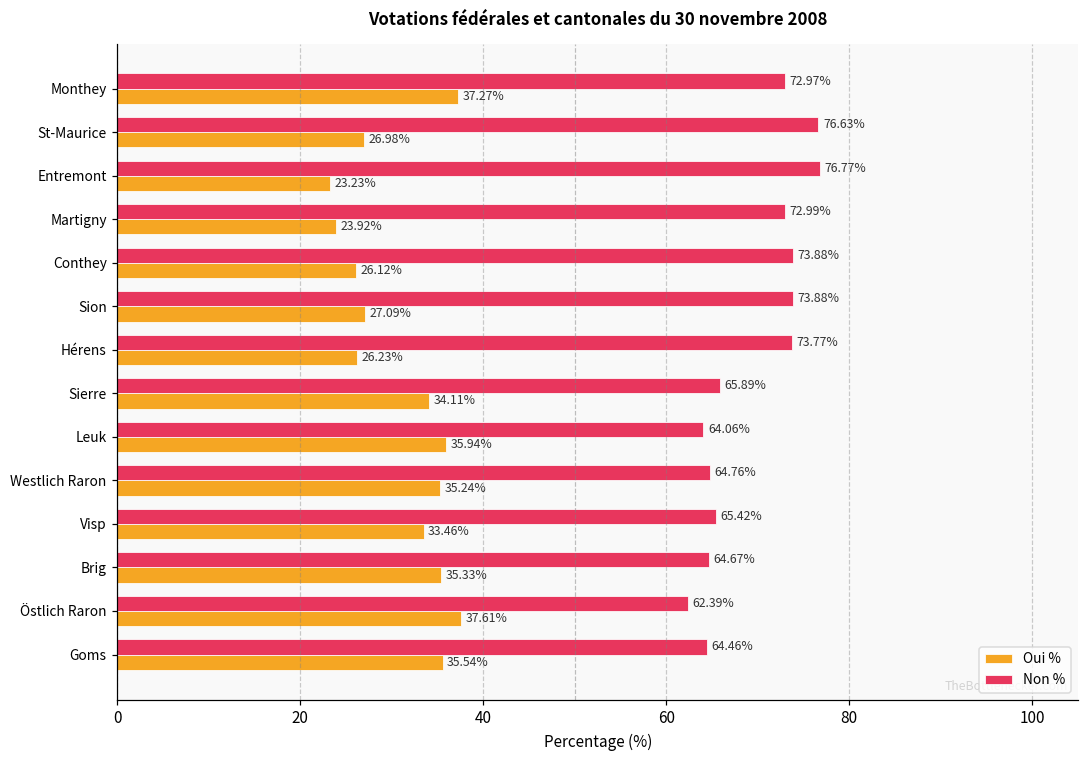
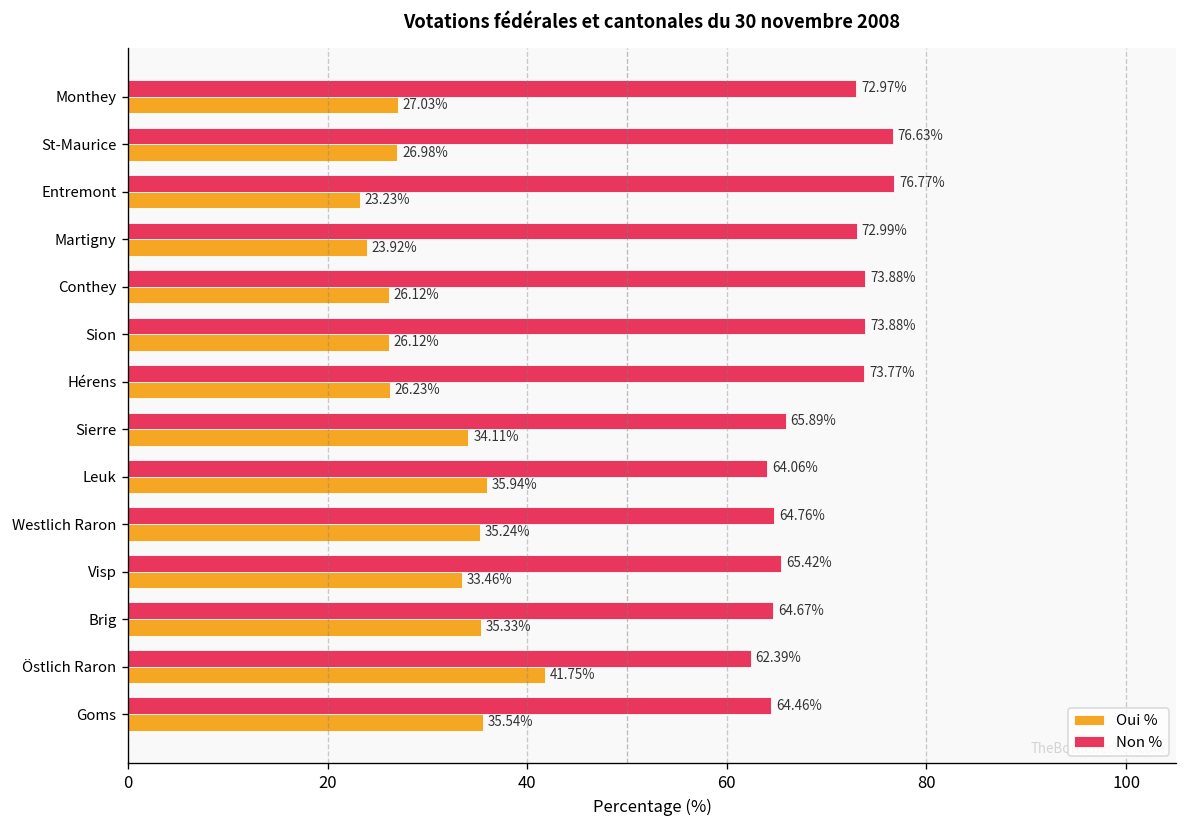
Oui %, Monthey: 37.27% -> 27.03%
Oui %, Sion: 27.09% -> 26.12%
Oui %, Östlich Raron: 37.61% -> 41.75%
